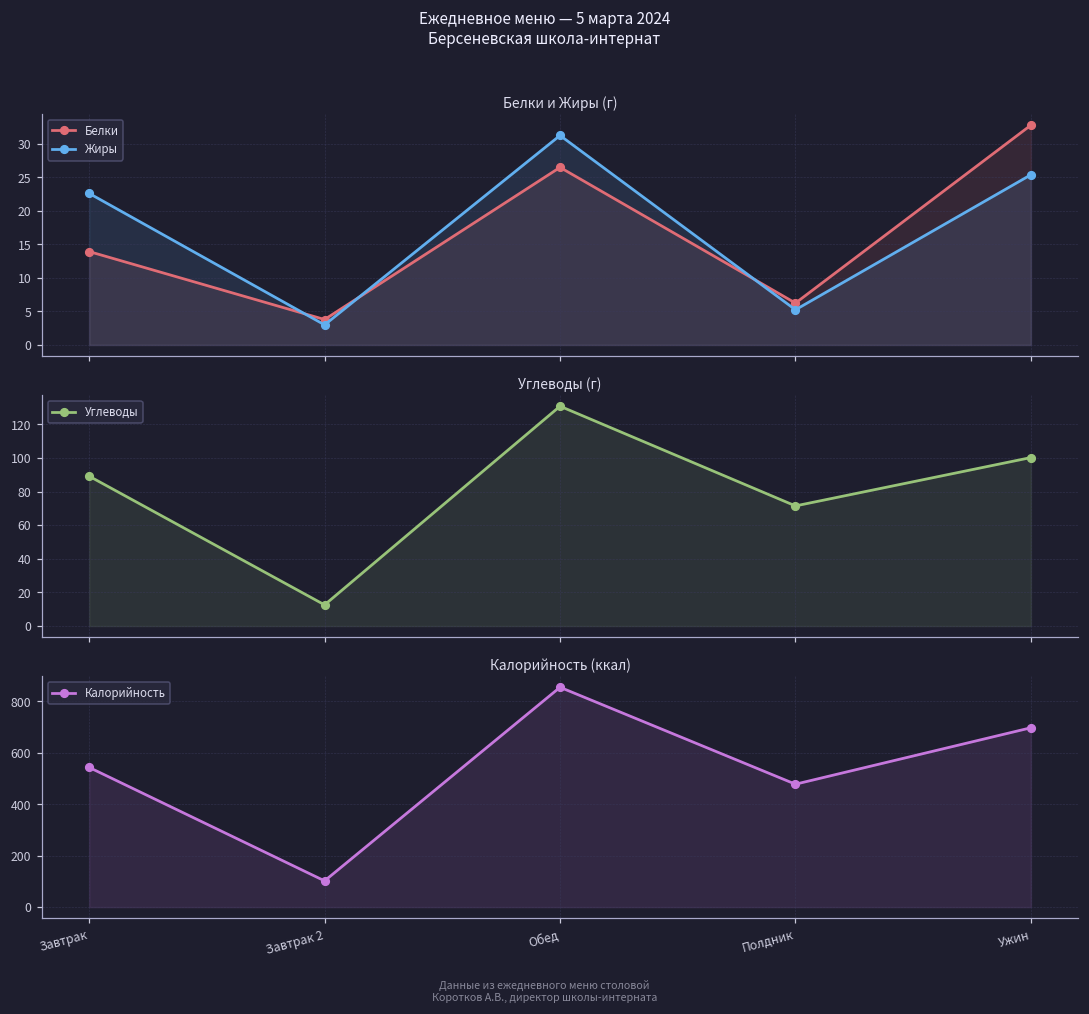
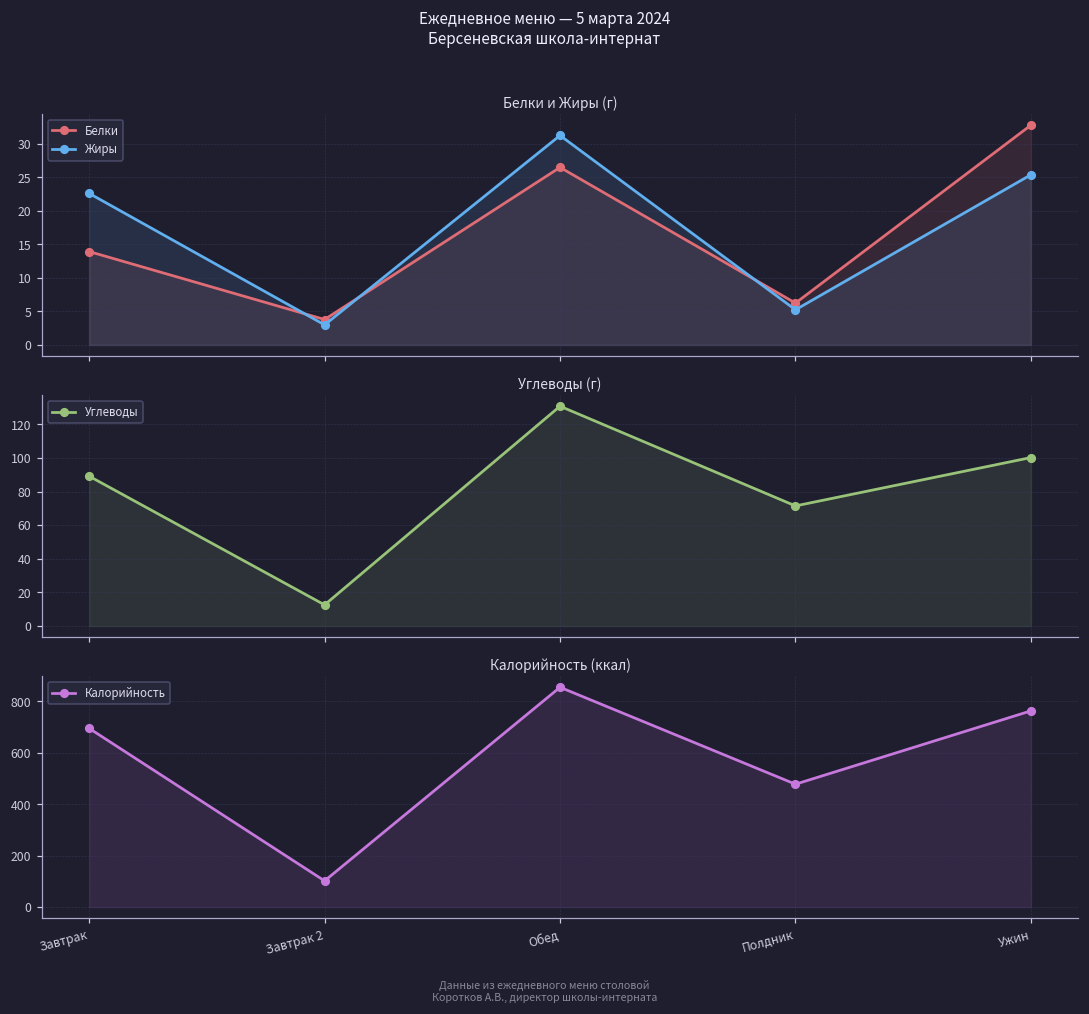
Калорийность (ккал), Завтрак: 540 -> 700
Калорийность (ккал), Ужин: 700 -> 760
